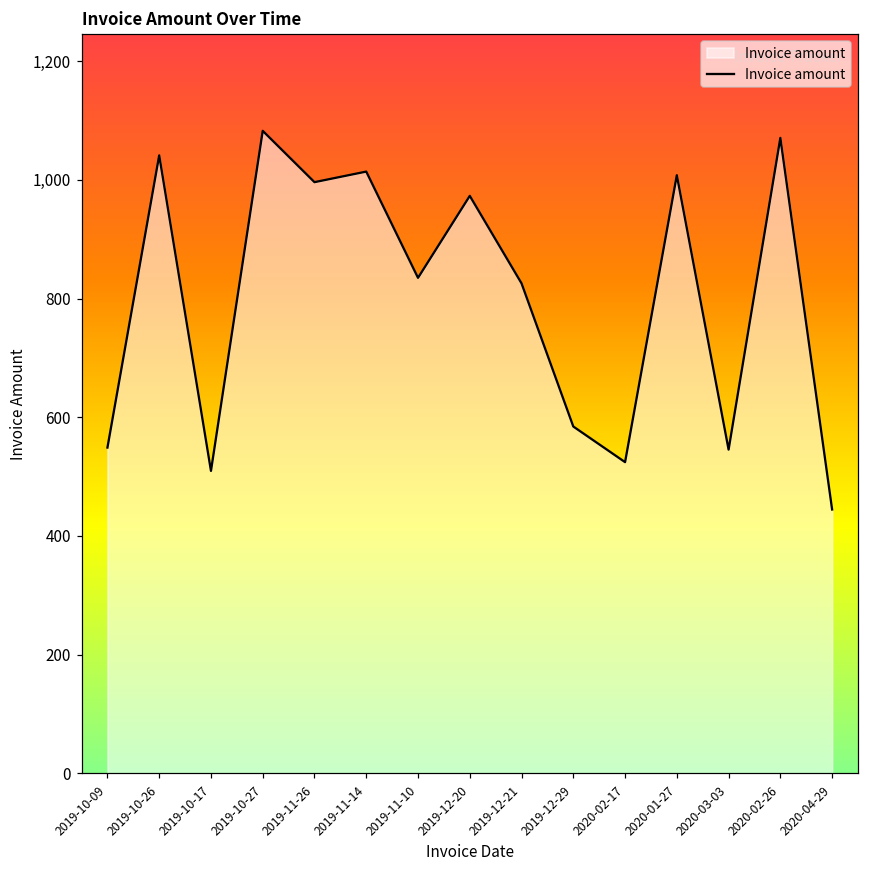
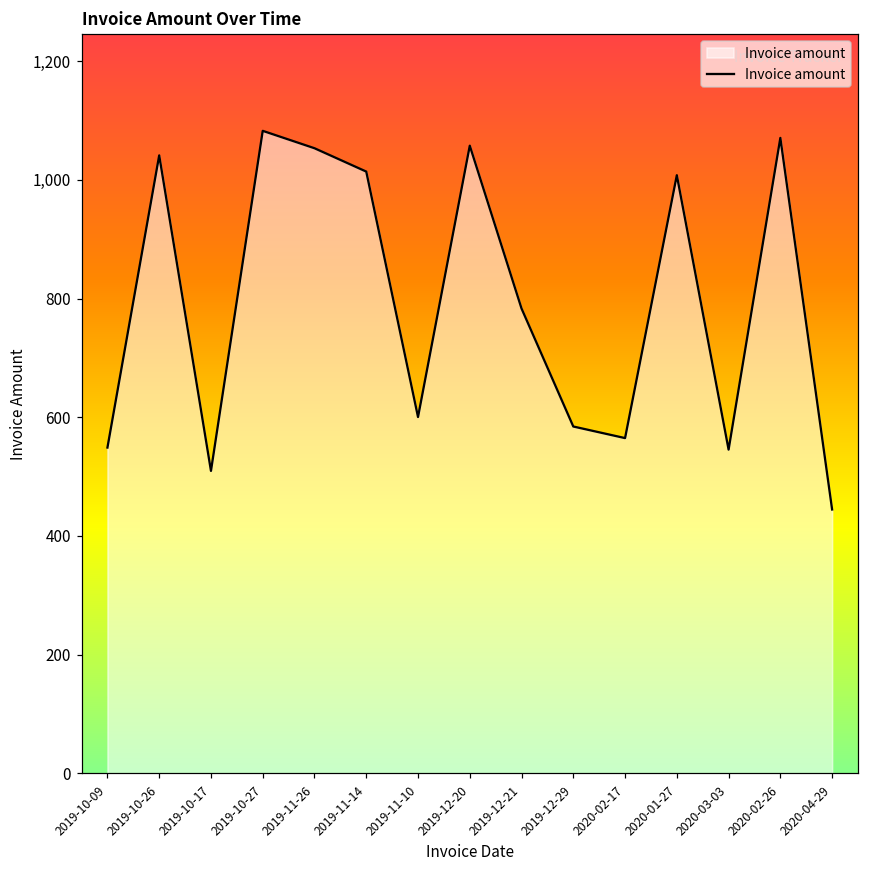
2019-11-26: 1,000 -> 1,050
2019-11-10: 830 -> 600
2019-12-20: 970 -> 1,060
2019-12-21: 830 -> 780
2020-02-17: 520 -> 560
